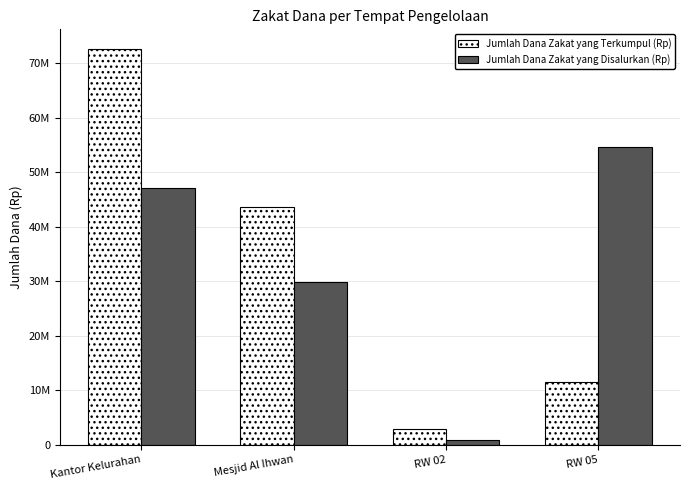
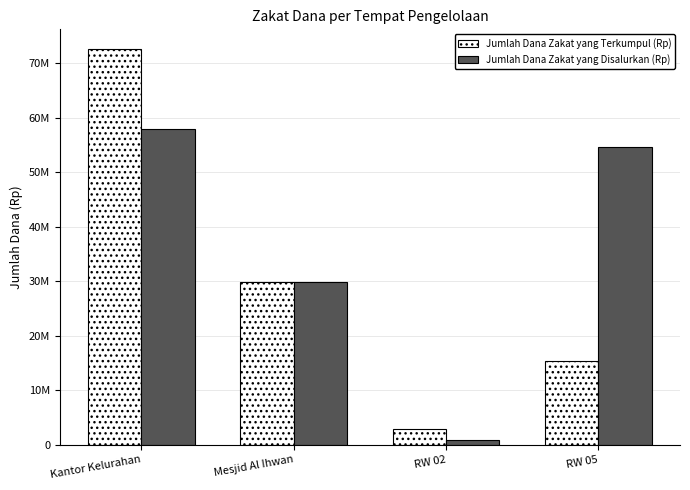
Jumlah Dana Zakat yang Disalurkan (Rp), Kantor Kelurahan: 47000000 -> 58000000
Jumlah Dana Zakat yang Terkumpul (Rp), Mesjid Al Ihwan: 44000000 -> 30000000
Jumlah Dana Zakat yang Terkumpul (Rp), RW 05: 12000000 -> 15000000
